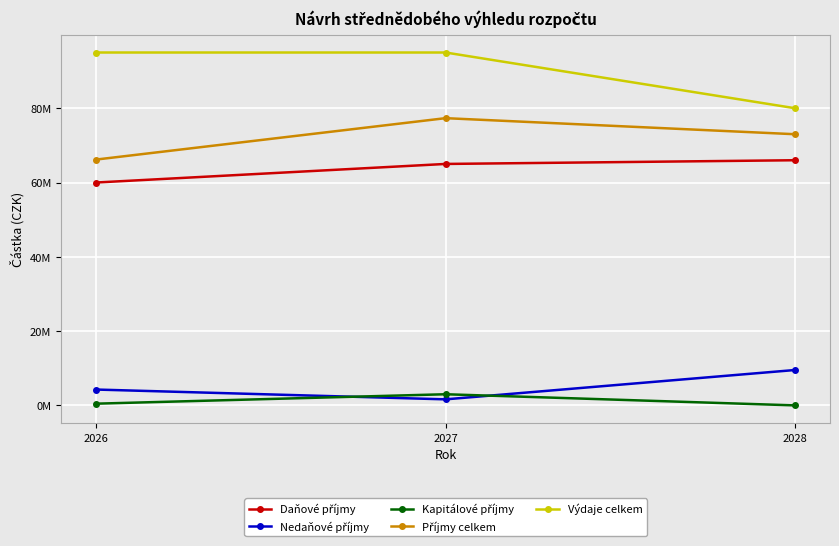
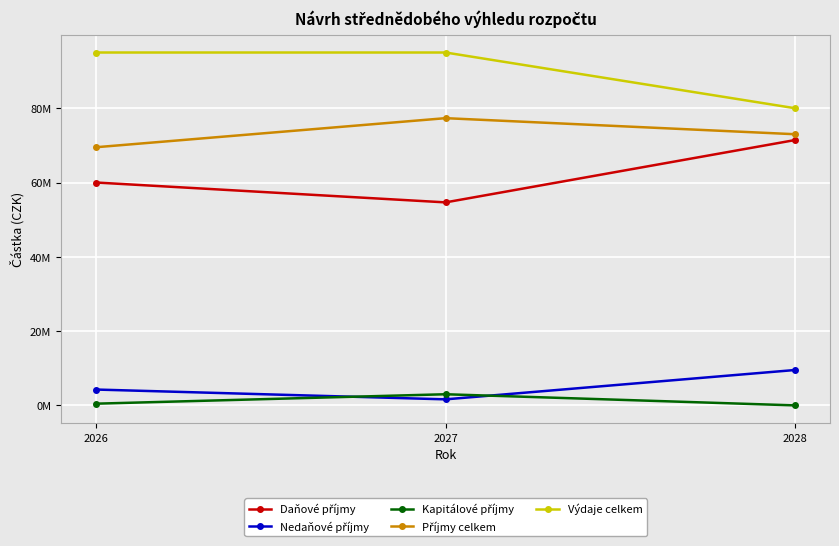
Příjmy celkem, 2026: 66000000 -> 70000000
Daňové příjmy, 2027: 65000000 -> 55000000
Daňové příjmy, 2028: 66000000 -> 71000000
